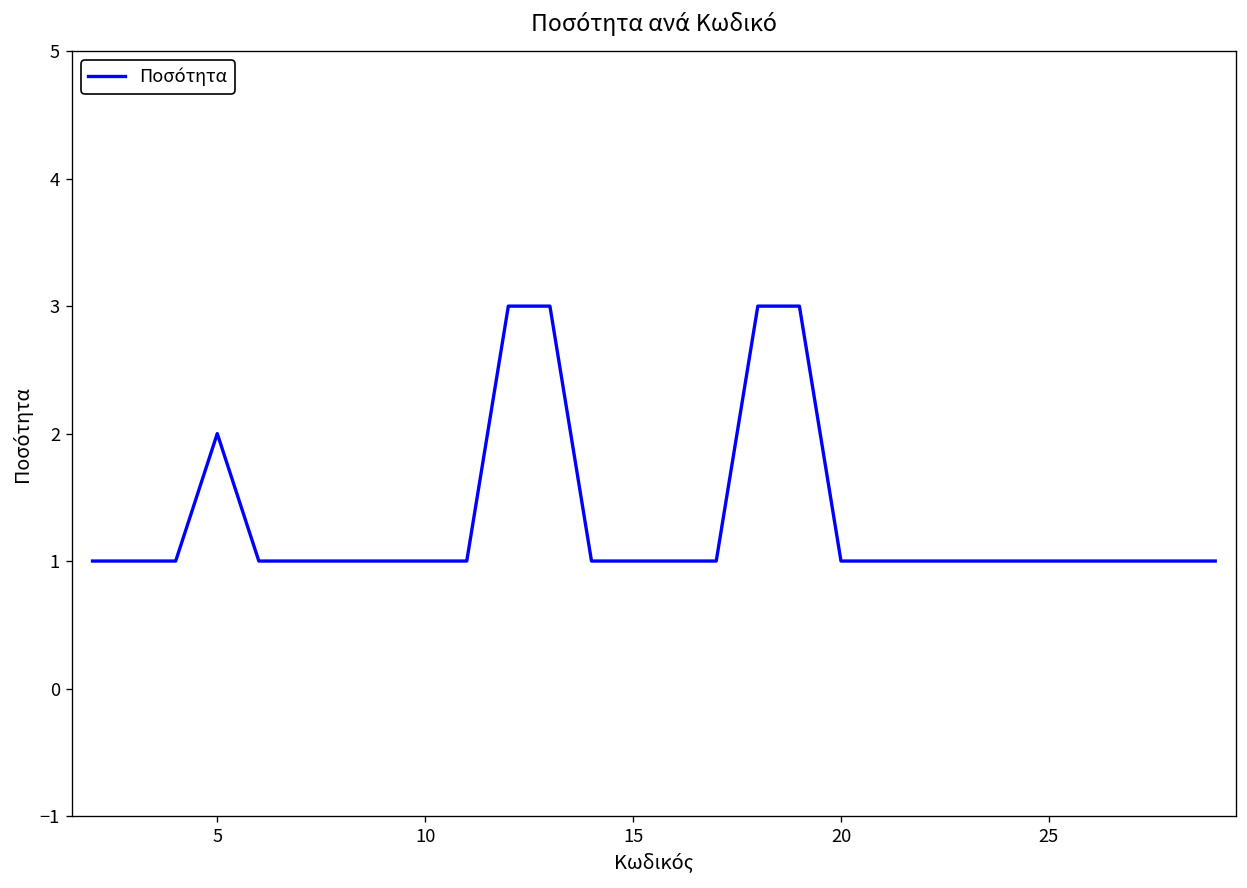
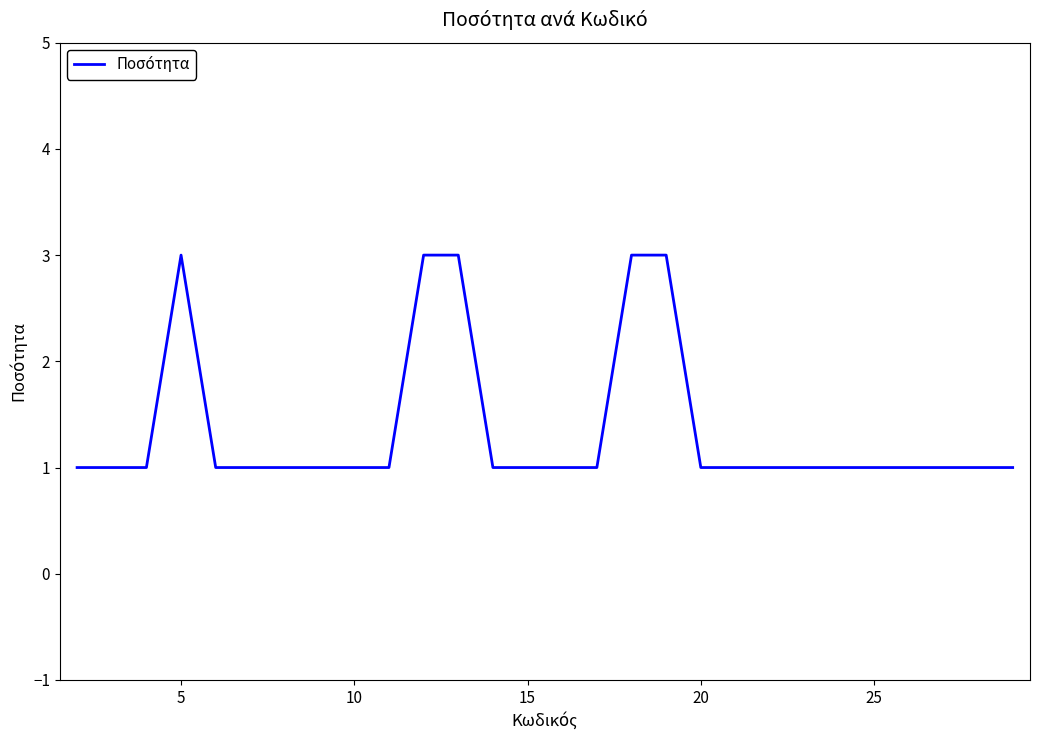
5: 2 -> 3
